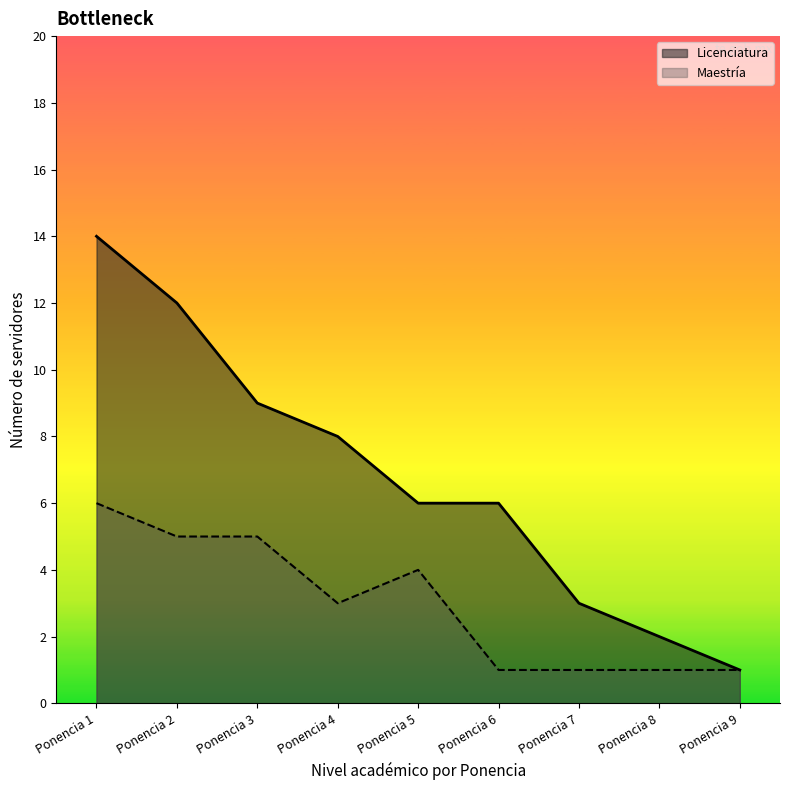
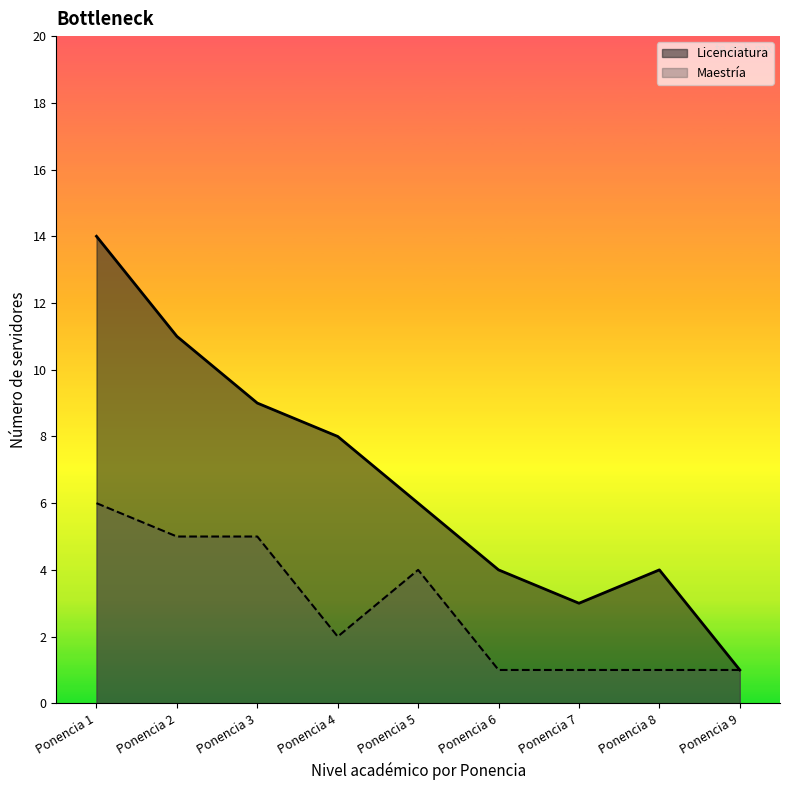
Licenciatura, Ponencia 2: 12 -> 11
Maestría, Ponencia 4: 3 -> 2
Licenciatura, Ponencia 6: 6 -> 4
Licenciatura, Ponencia 8: 2 -> 4
